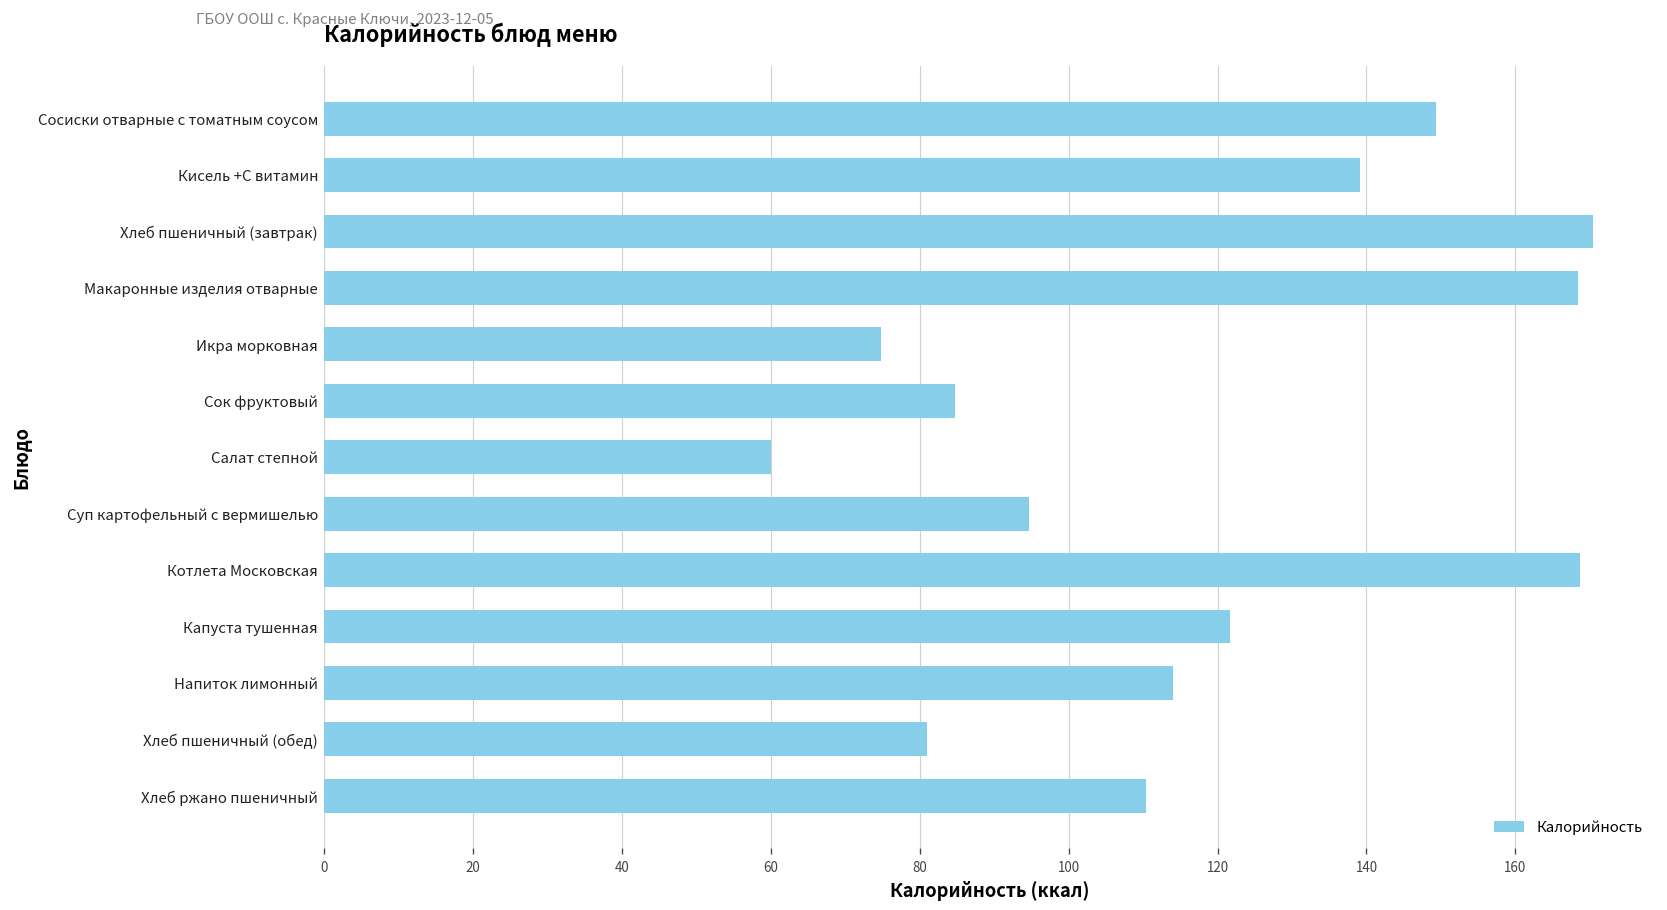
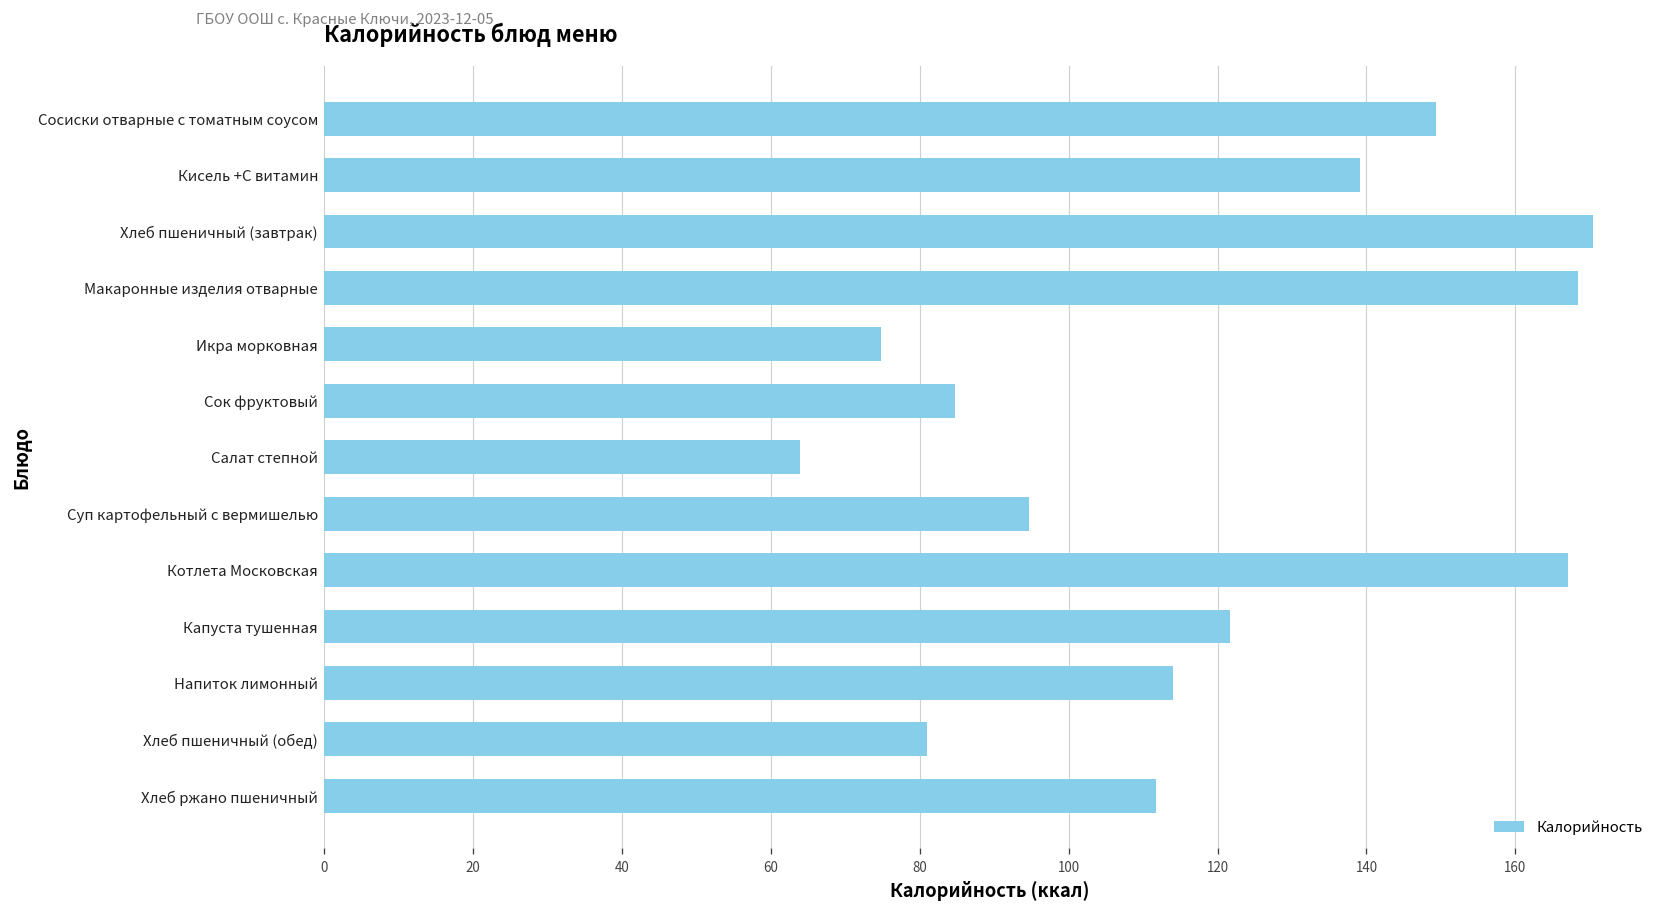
Салат степной: 60 -> 64
Котлета Московская: 169 -> 167
Хлеб ржано пшеничный: 110 -> 112
